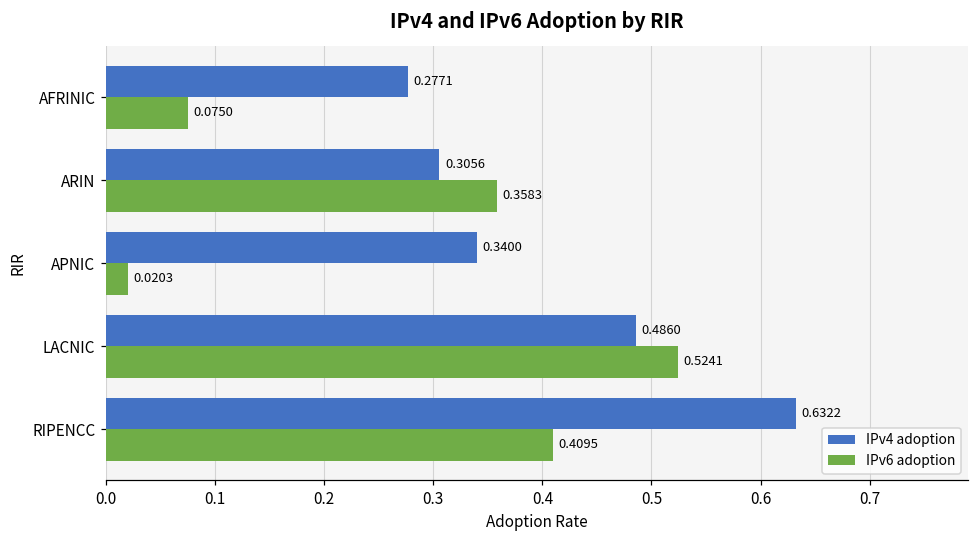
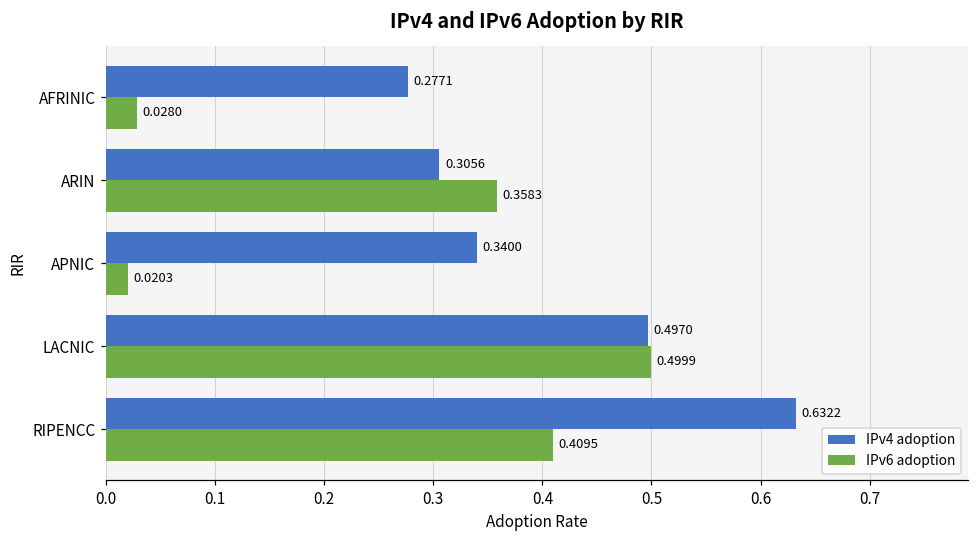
IPv6 adoption, AFRINIC: 0.0750 -> 0.0280
IPv4 adoption, LACNIC: 0.4860 -> 0.4970
IPv6 adoption, LACNIC: 0.5241 -> 0.4999
